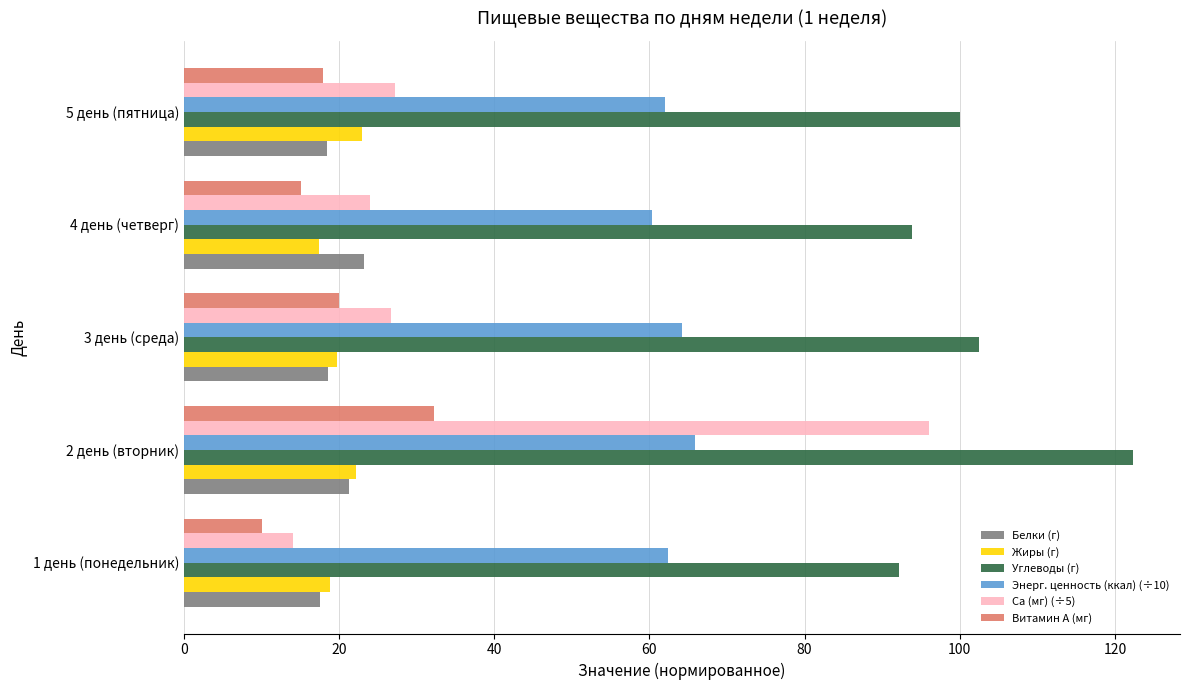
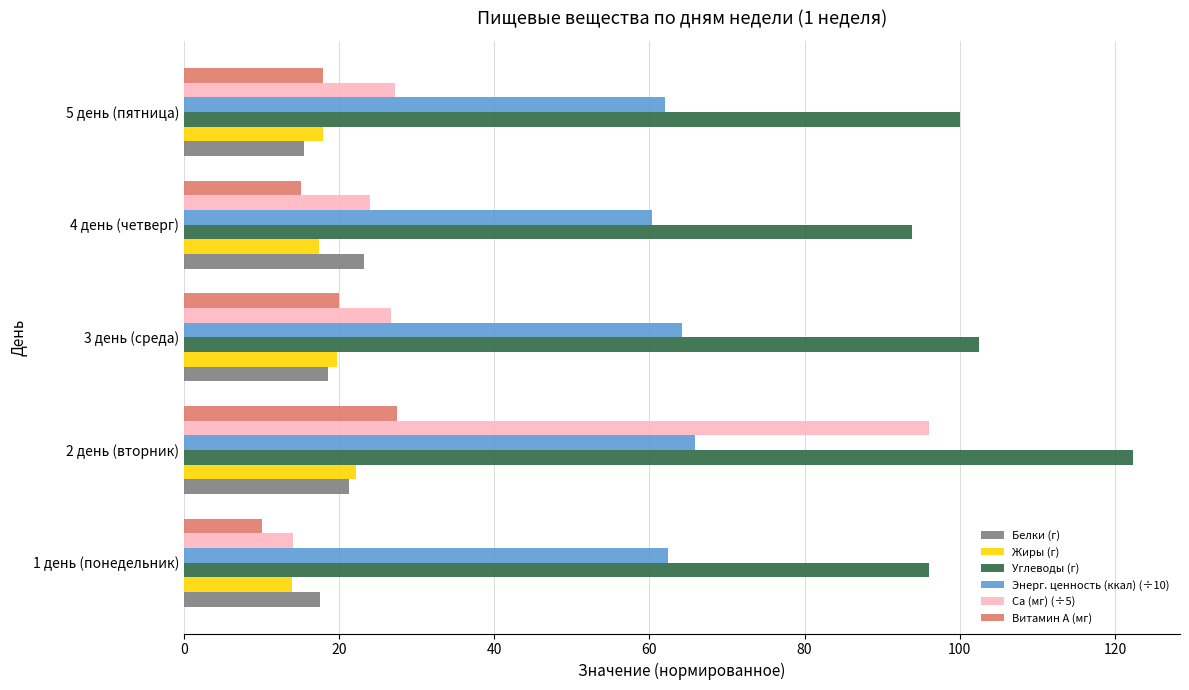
Жиры (г), 5 день (пятница): 23 -> 18
Белки (г), 5 день (пятница): 19 -> 16
Витамин А (мг), 2 день (вторник): 32 -> 27
Углеводы (г), 1 день (понедельник): 92 -> 96
Жиры (г), 1 день (понедельник): 19 -> 14
